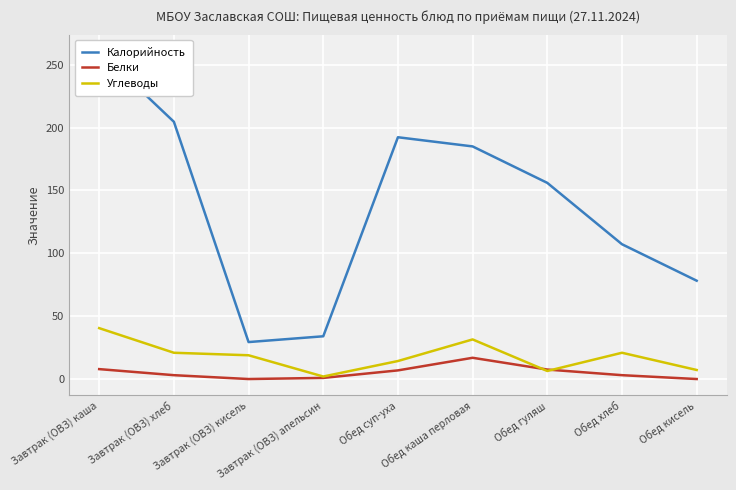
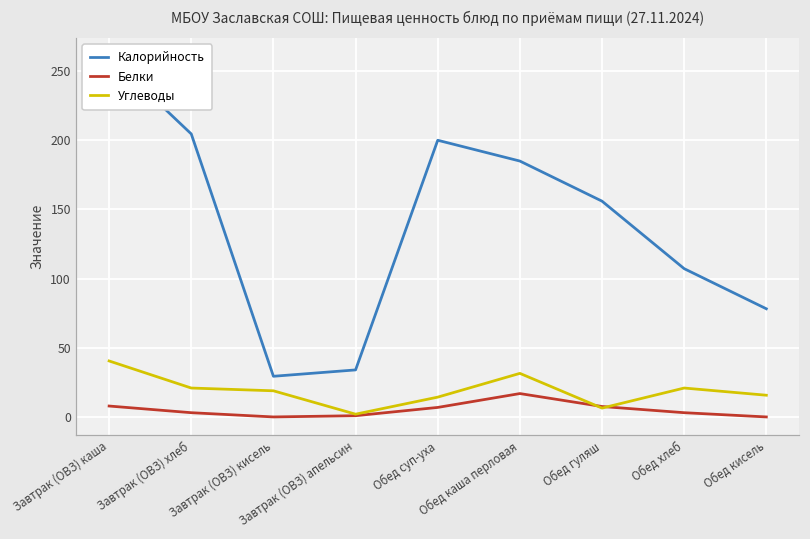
Калорийность, Обед суп-уха: 192 -> 200
Углеводы, Обед кисель: 7 -> 16
